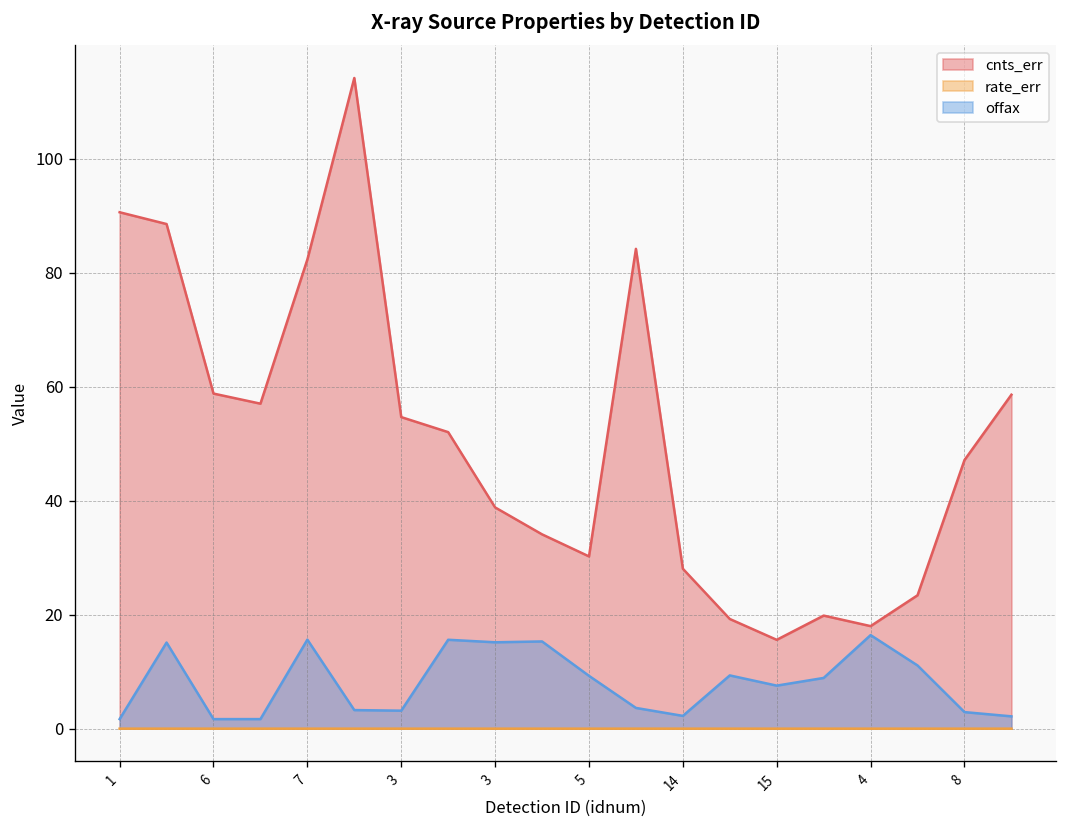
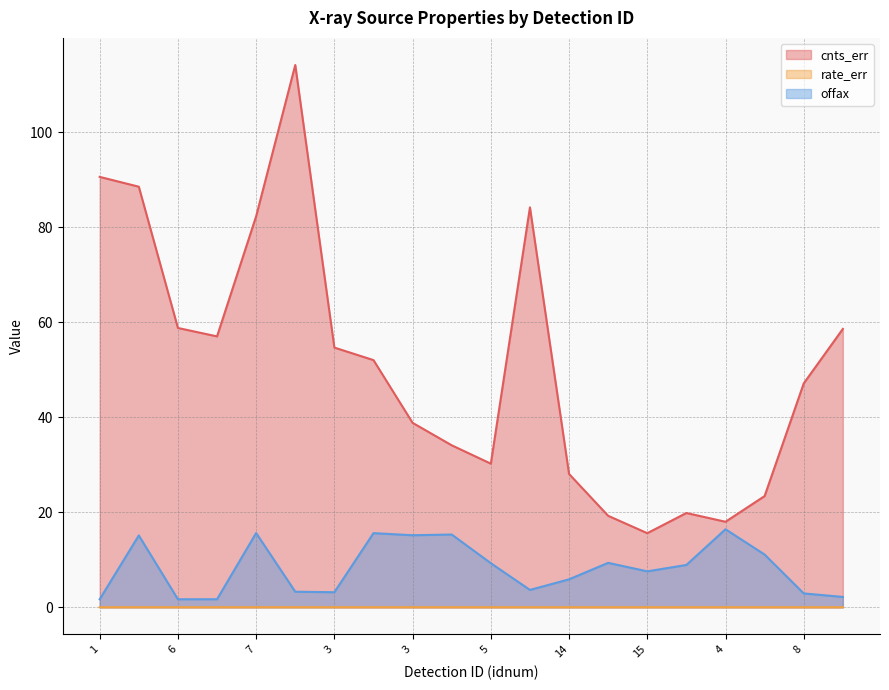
offax, 14: 2 -> 6
